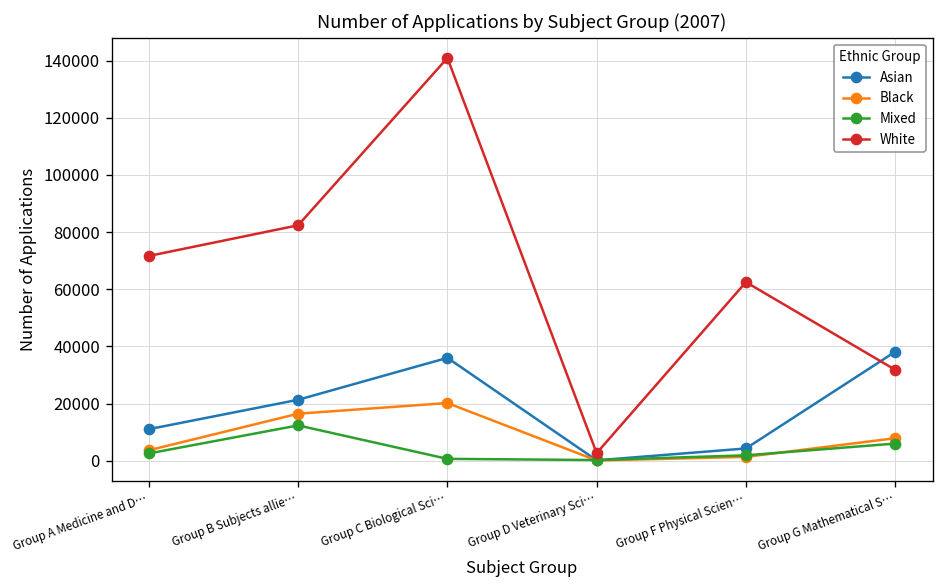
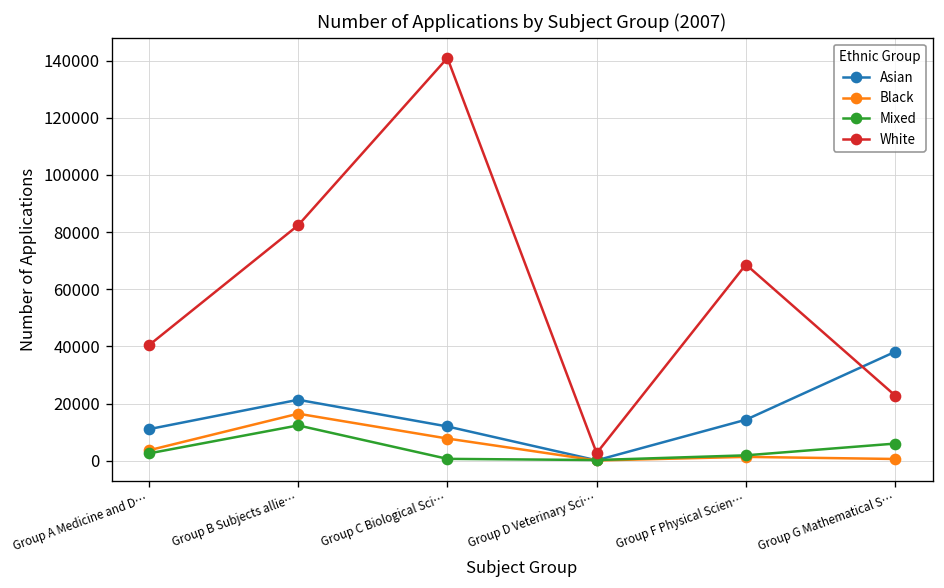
White, Group A Medicine and D…: 72000 -> 40000
Asian, Group C Biological Sci…: 36000 -> 12000
Black, Group C Biological Sci…: 20000 -> 8000
Asian, Group F Physical Scien…: 4000 -> 14000
White, Group F Physical Scien…: 63000 -> 69000
Black, Group G Mathematical S…: 8000 -> 1000
White, Group G Mathematical S…: 32000 -> 23000
